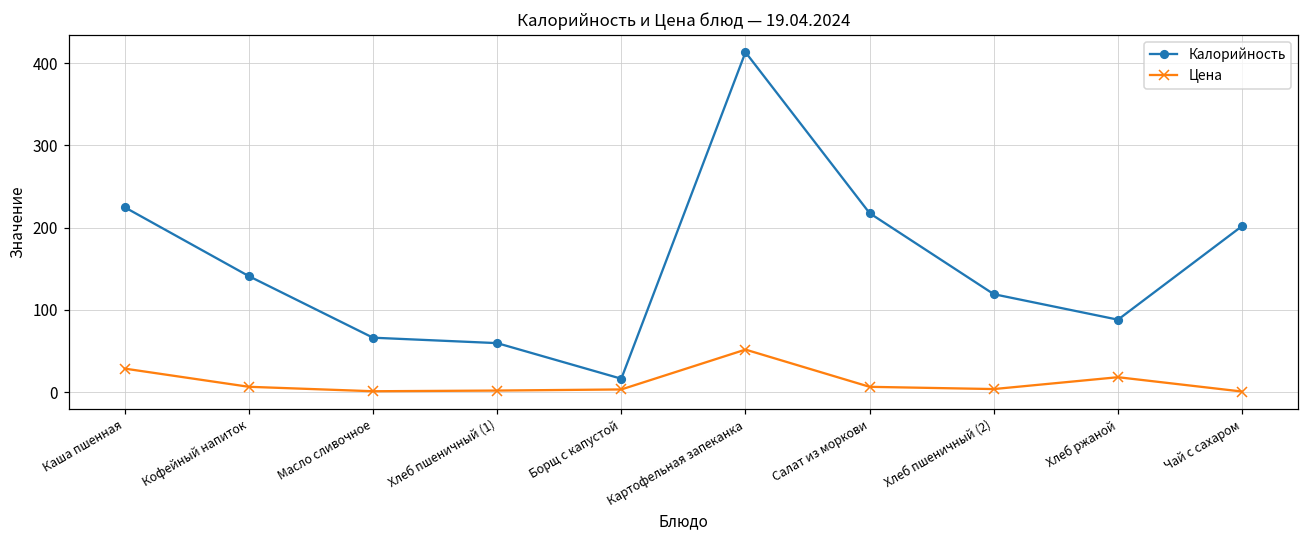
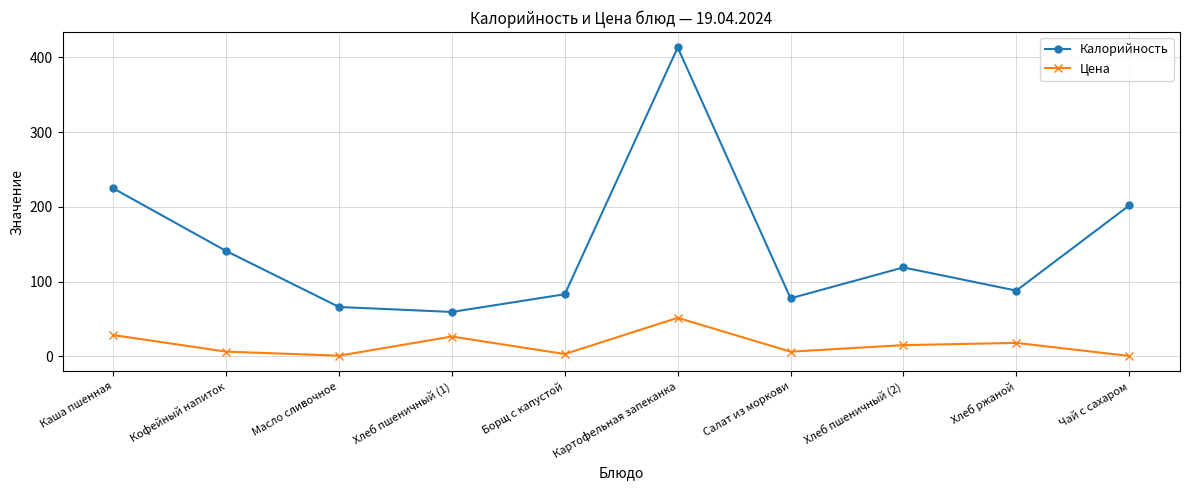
Цена, Хлеб пшеничный (1): 0 -> 30
Калорийность, Борщ с капустой: 20 -> 80
Калорийность, Салат из моркови: 220 -> 80
Цена, Хлеб пшеничный (2): 0 -> 20
